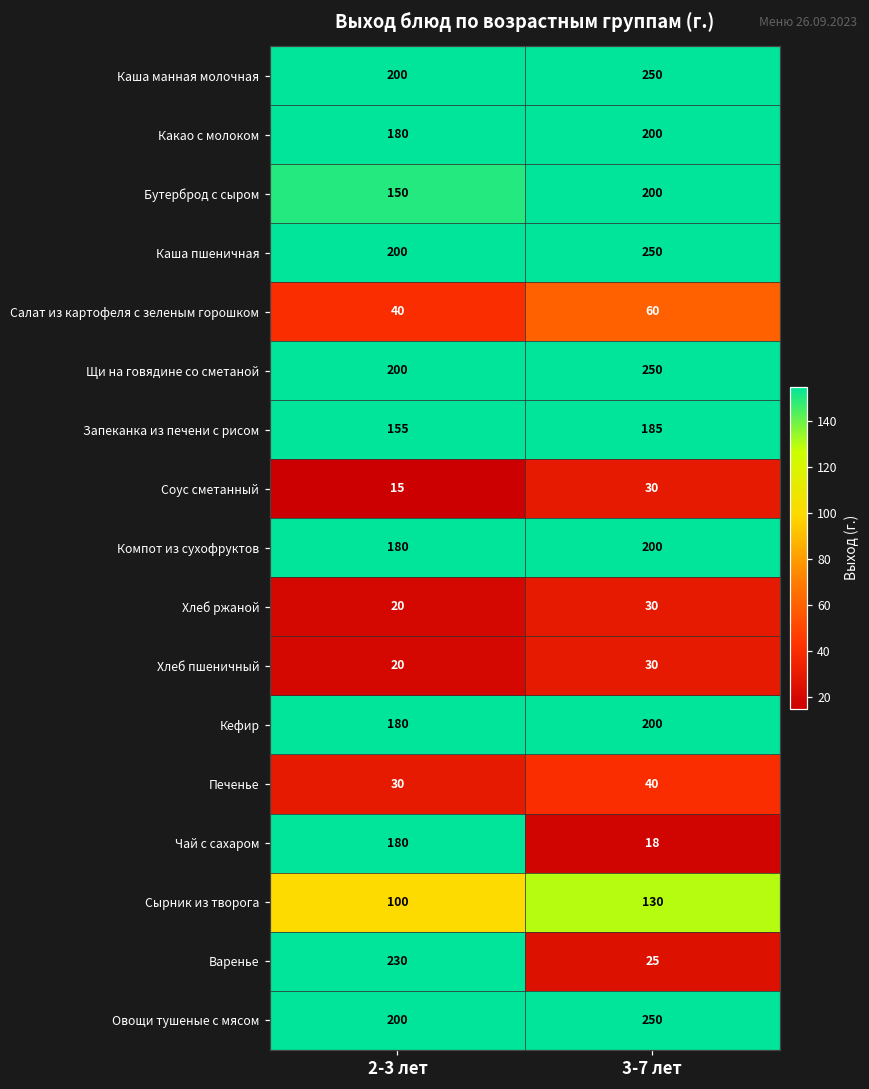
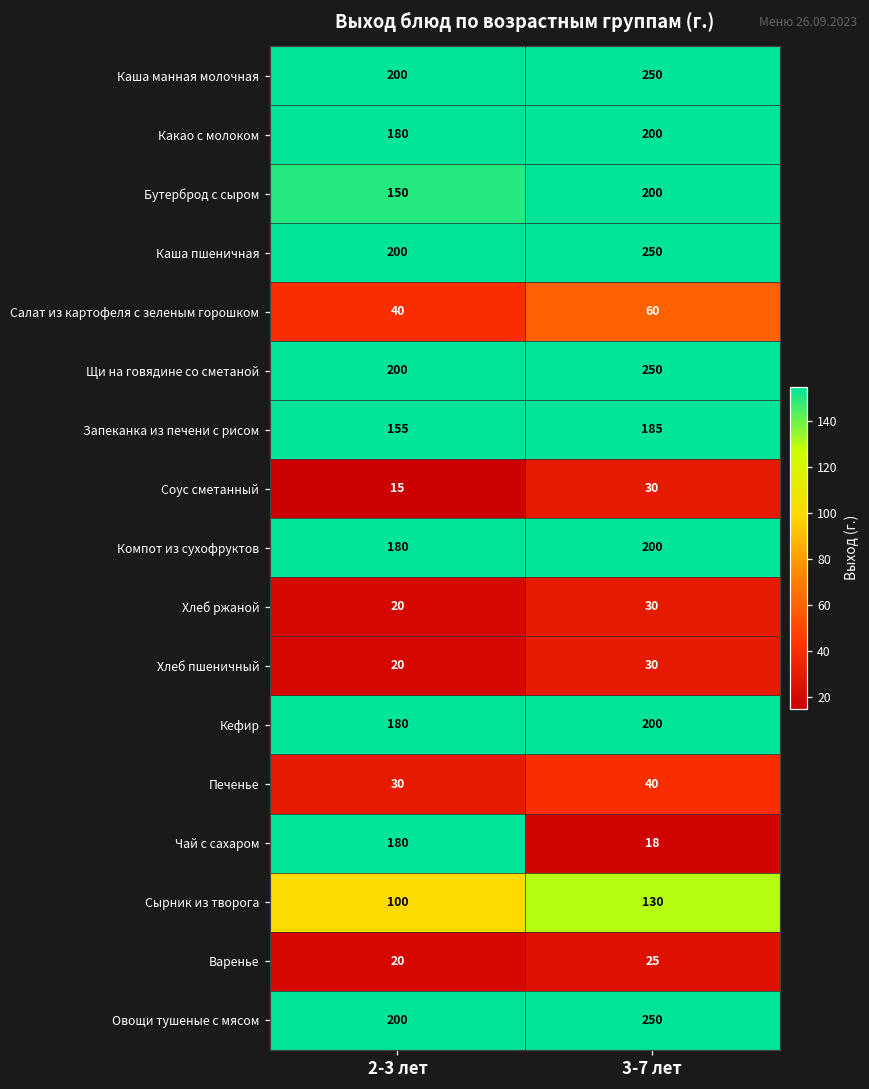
Варенье, 2-3 лет: 230 -> 20
